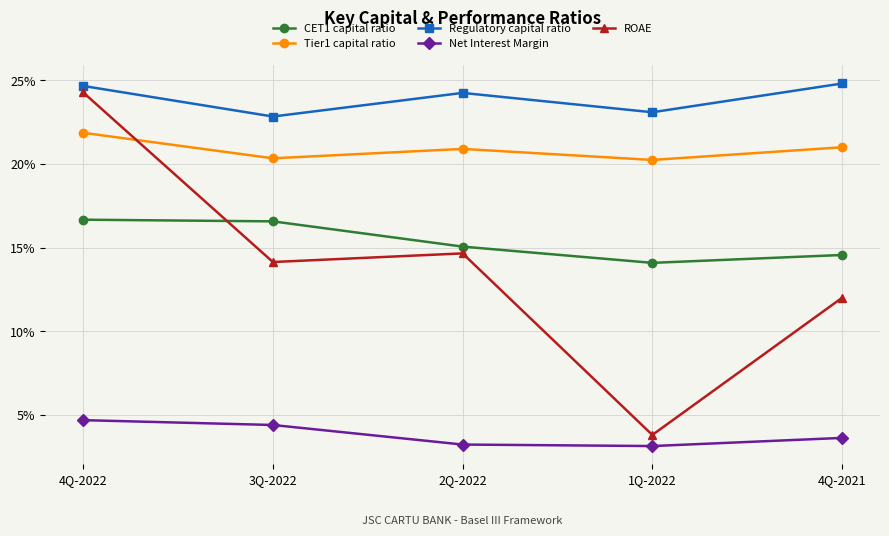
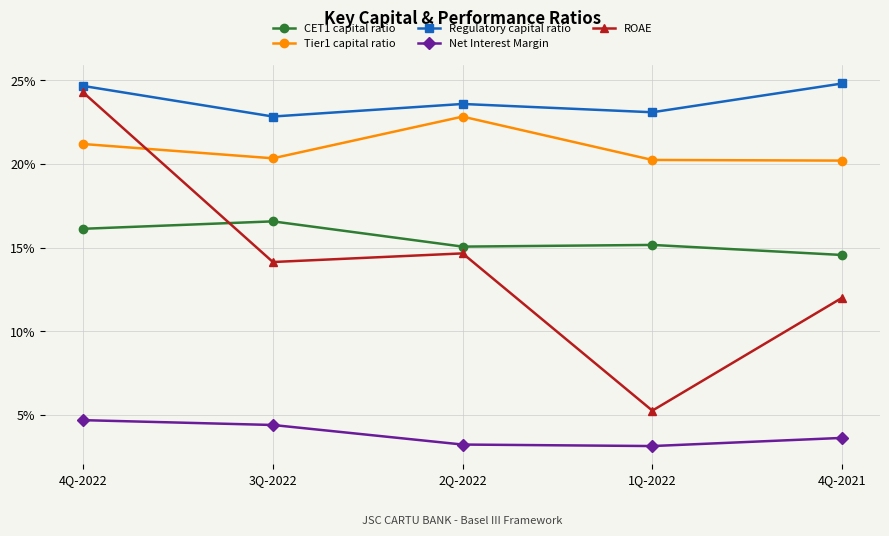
CET1 capital ratio, 4Q-2022: 16.7% -> 16.1%
Tier1 capital ratio, 4Q-2022: 21.9% -> 21.2%
Tier1 capital ratio, 2Q-2022: 20.9% -> 22.8%
Regulatory capital ratio, 2Q-2022: 24.3% -> 23.6%
CET1 capital ratio, 1Q-2022: 14.1% -> 15.2%
ROAE, 1Q-2022: 3.8% -> 5.3%
Tier1 capital ratio, 4Q-2021: 21.0% -> 20.2%
